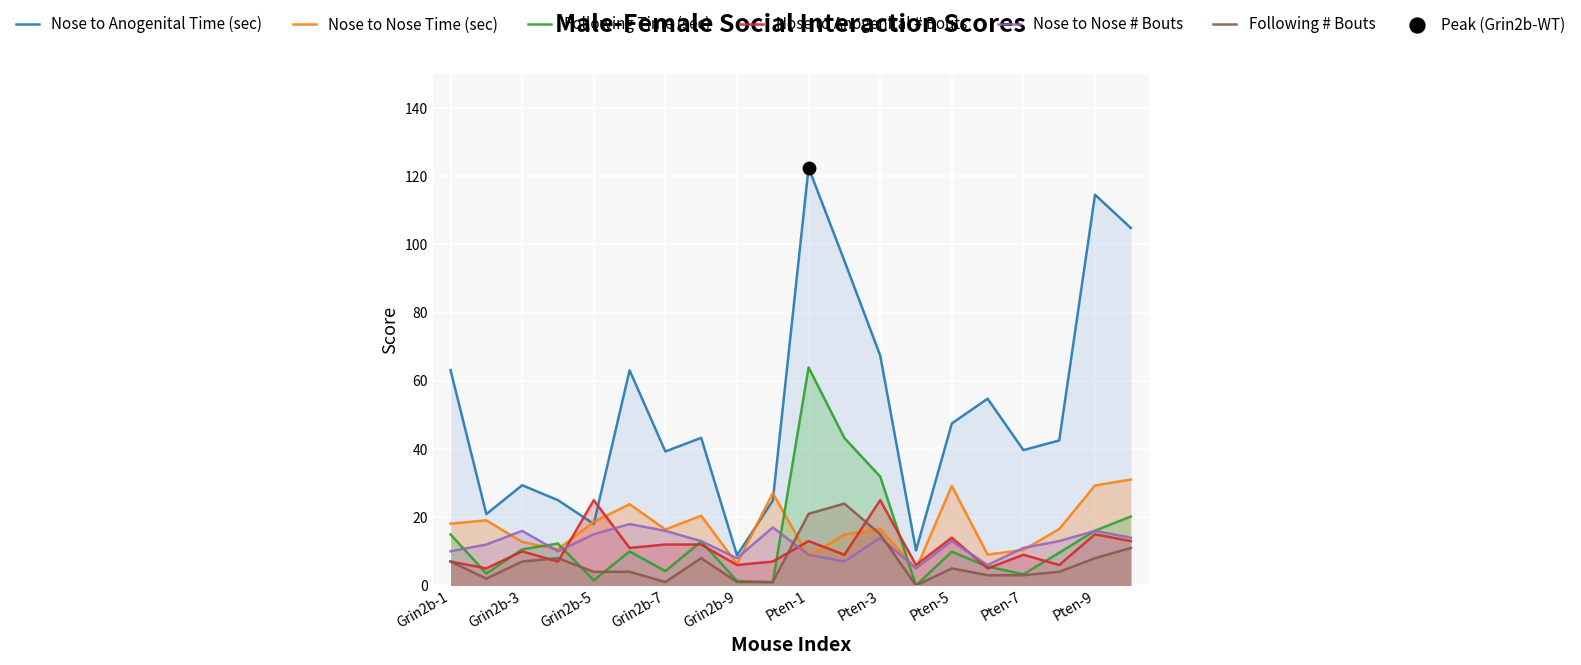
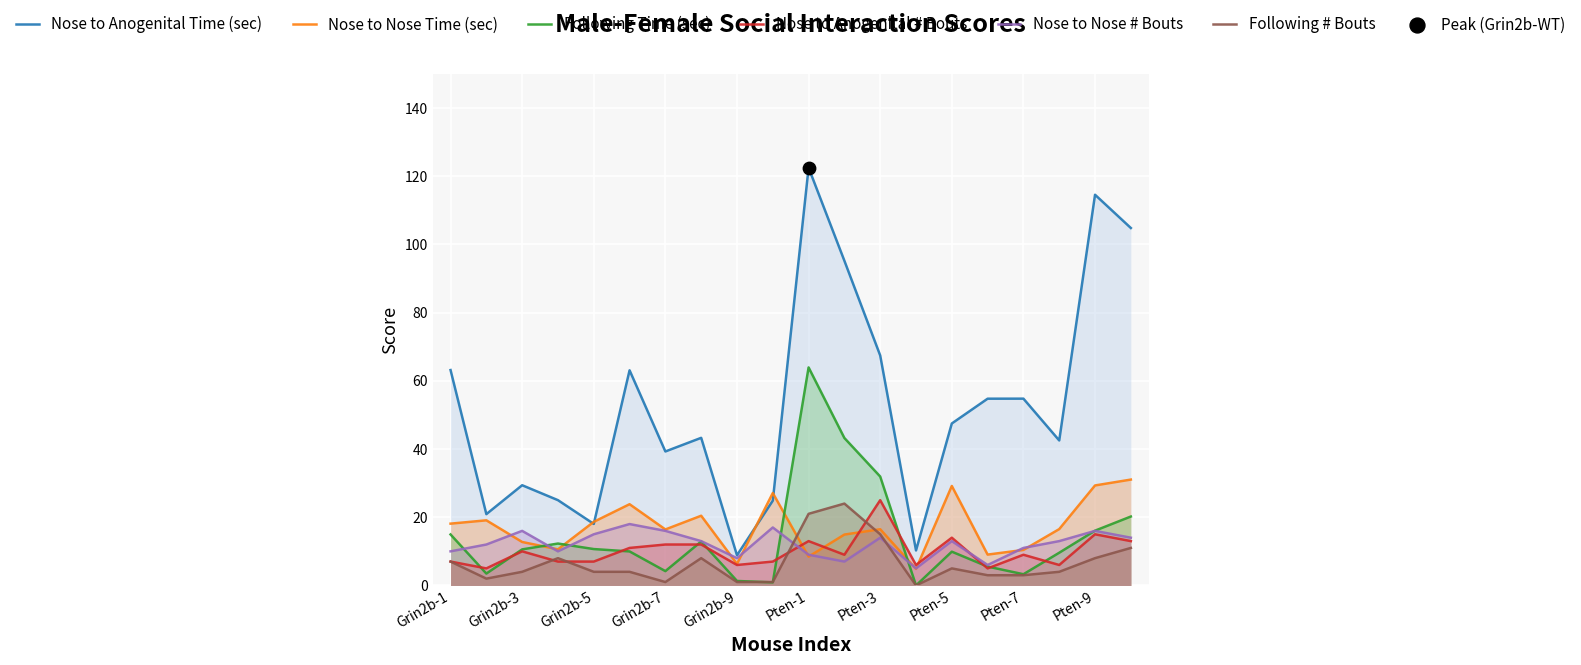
Following # Bouts, Grin2b-3: 7 -> 4
Following Time (sec), Grin2b-5: 1 -> 11
Nose to Anogenital # Bouts, Grin2b-5: 25 -> 7
Nose to Anogenital Time (sec), Pten-7: 40 -> 55
